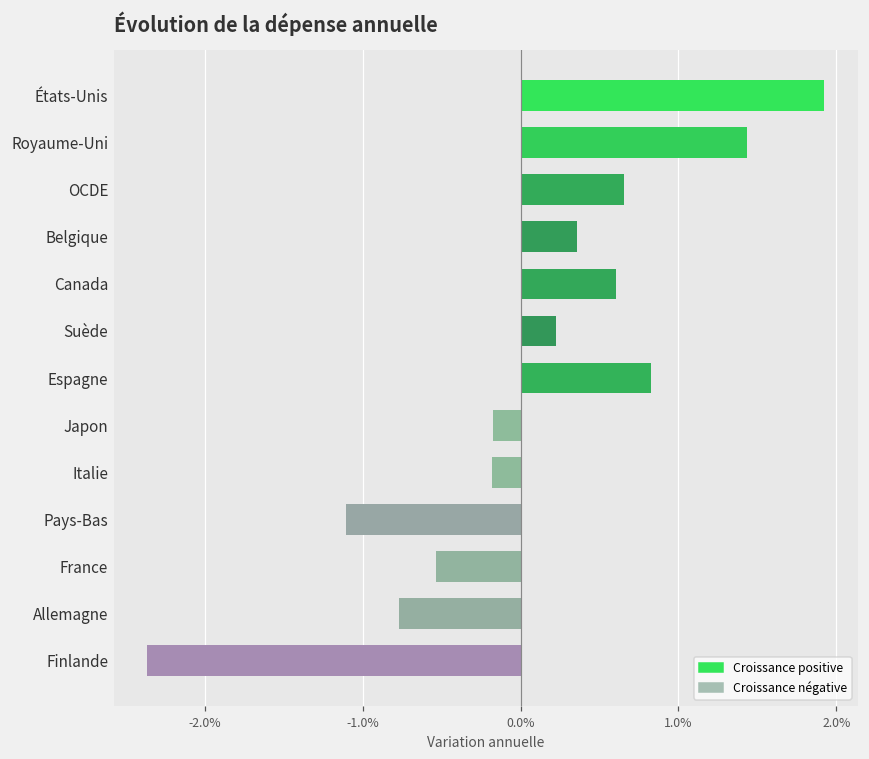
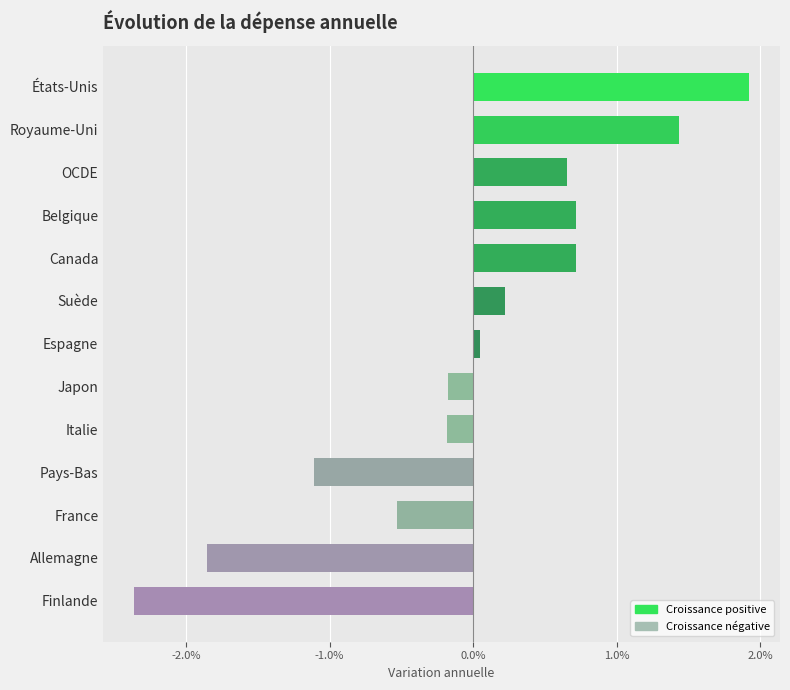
Belgique: 0.36% -> 0.72%
Canada: 0.61% -> 0.71%
Espagne: 0.82% -> 0.04%
Allemagne: -0.77% -> -1.85%
